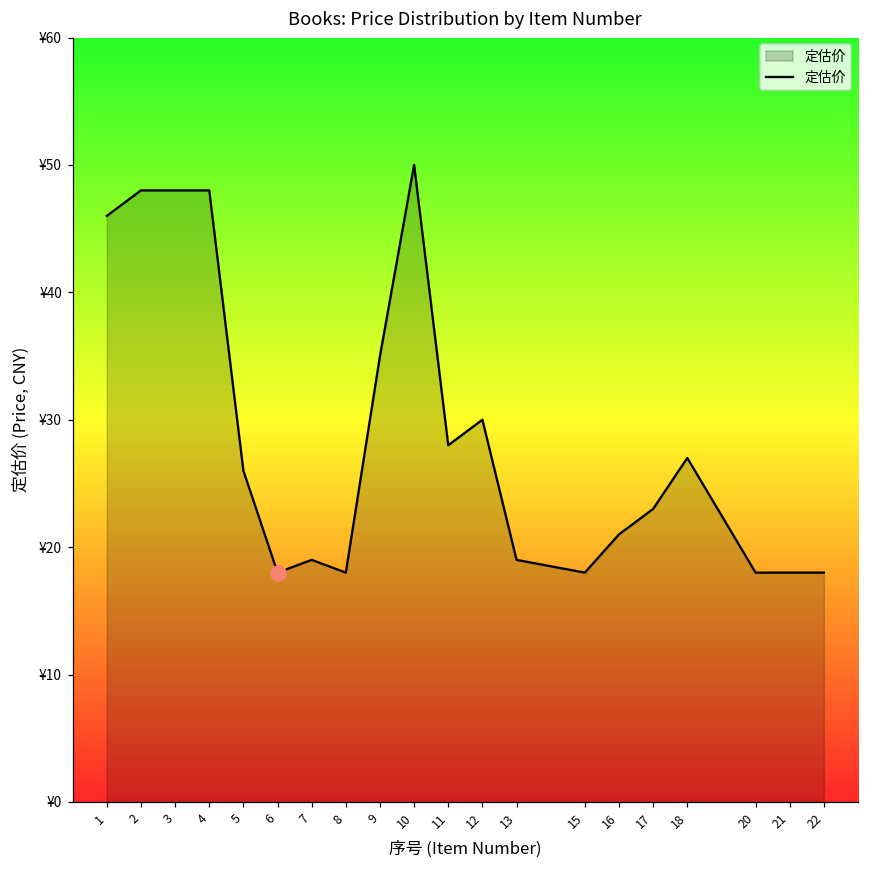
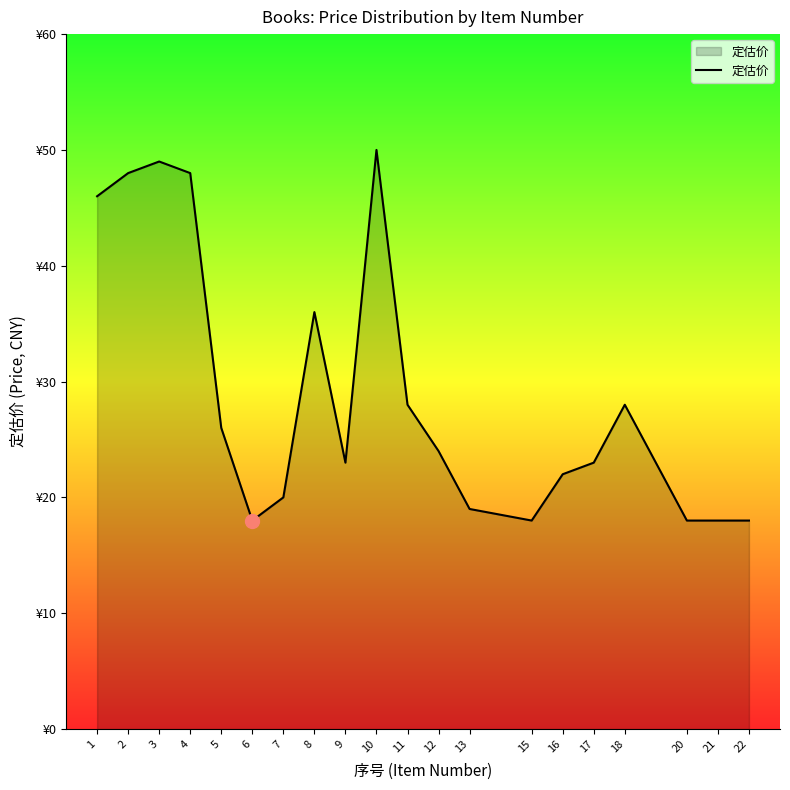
定估价, 3: ¥48 -> ¥49
定估价, 7: ¥19 -> ¥20
定估价, 8: ¥18 -> ¥36
定估价, 9: ¥35 -> ¥23
定估价, 12: ¥30 -> ¥24
定估价, 16: ¥21 -> ¥22
定估价, 18: ¥27 -> ¥28
